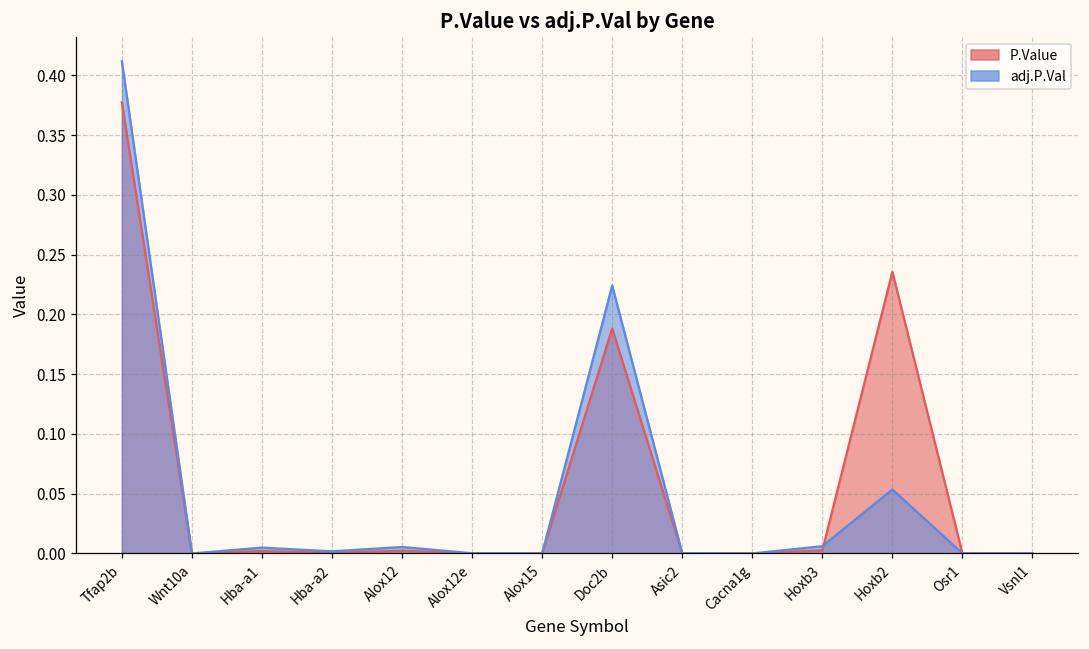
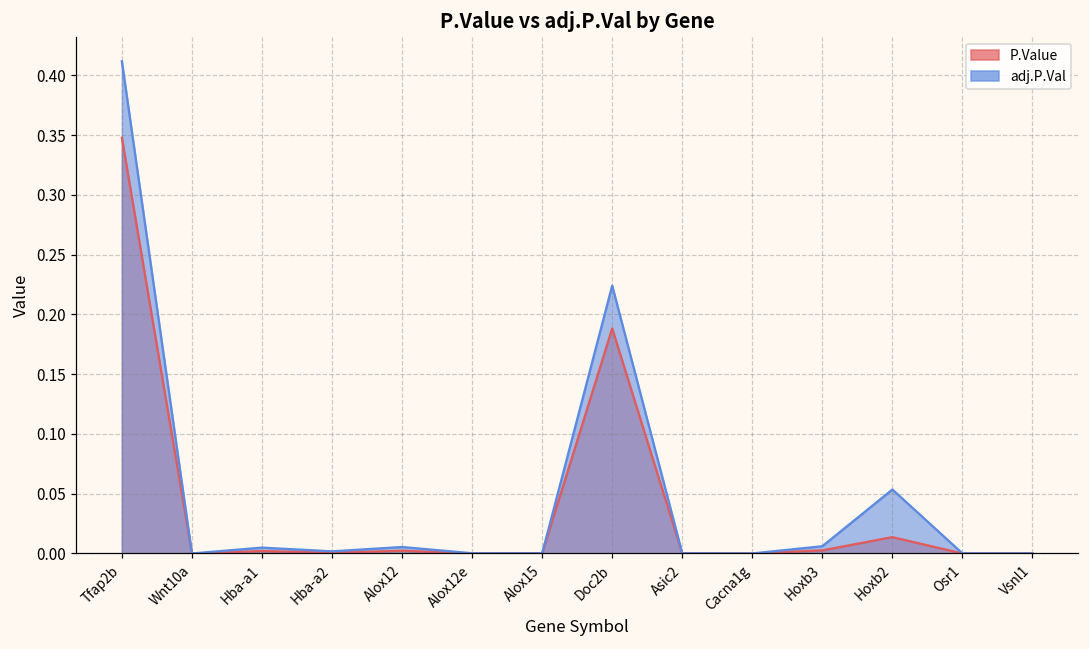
P.Value, Tfap2b: 0.377 -> 0.348
P.Value, Hoxb2: 0.236 -> 0.014
